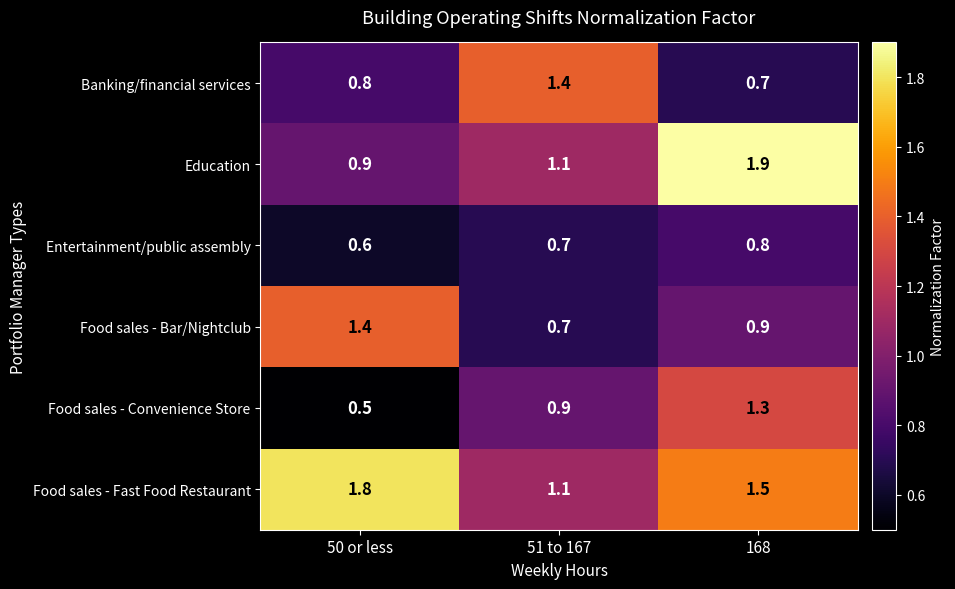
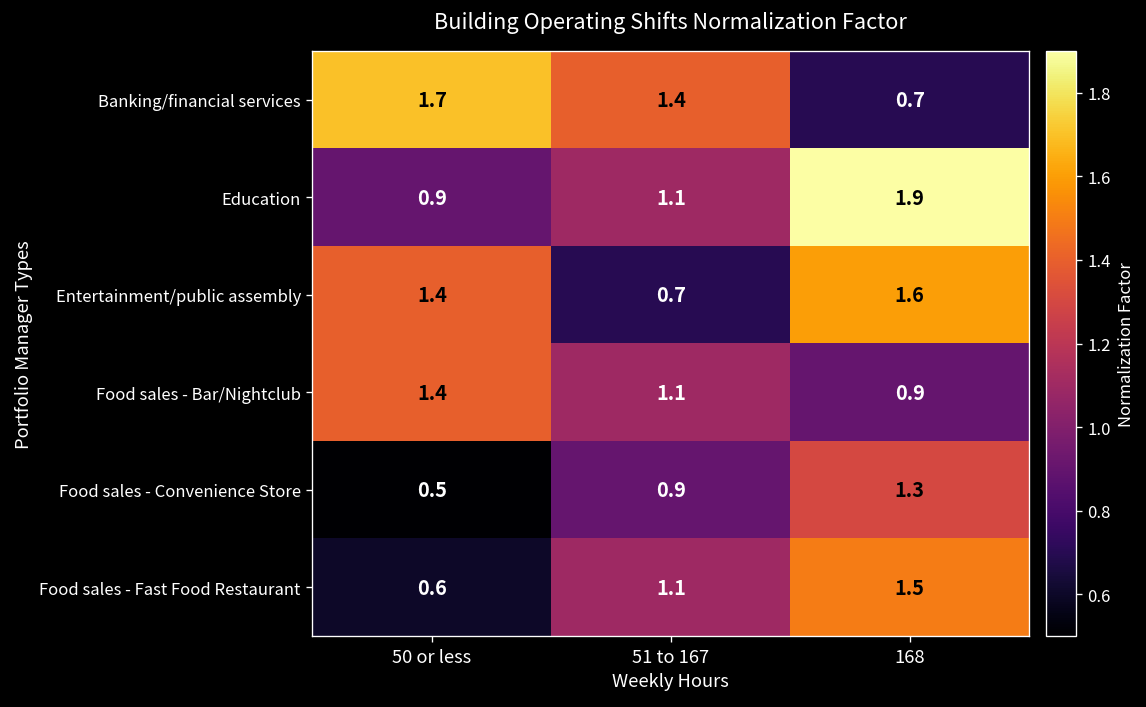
Banking/financial services, 50 or less: 0.8 -> 1.7
Entertainment/public assembly, 50 or less: 0.6 -> 1.4
Entertainment/public assembly, 168: 0.8 -> 1.6
Food sales - Bar/Nightclub, 51 to 167: 0.7 -> 1.1
Food sales - Fast Food Restaurant, 50 or less: 1.8 -> 0.6
